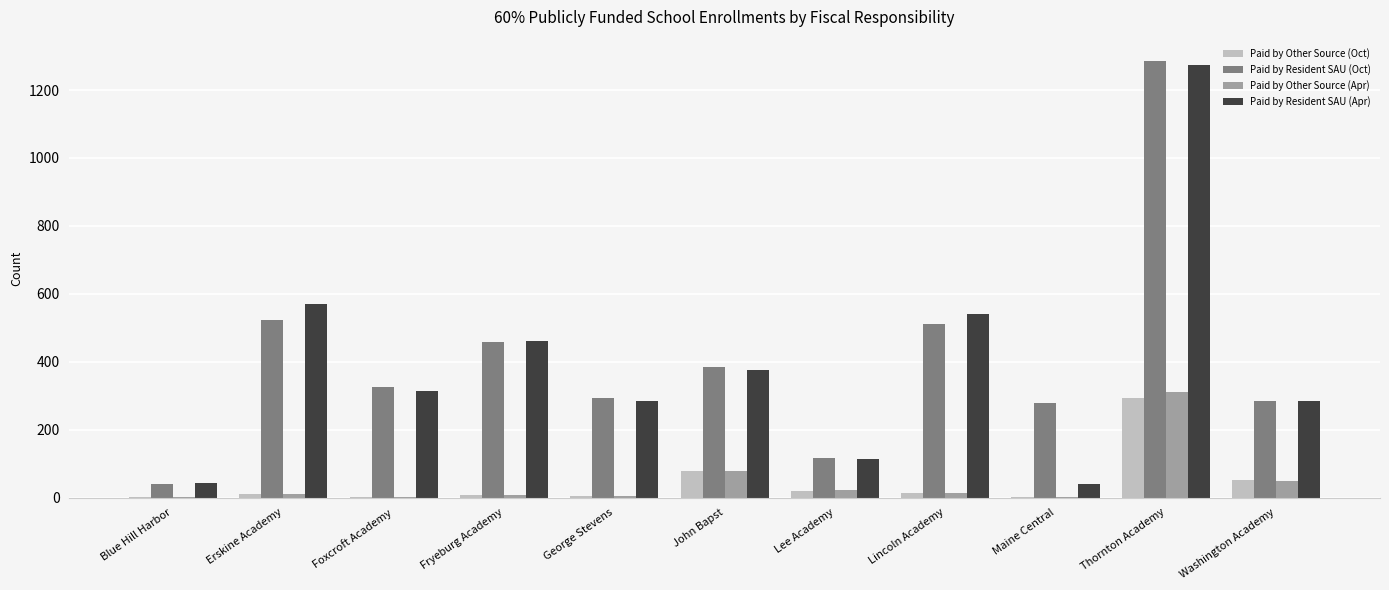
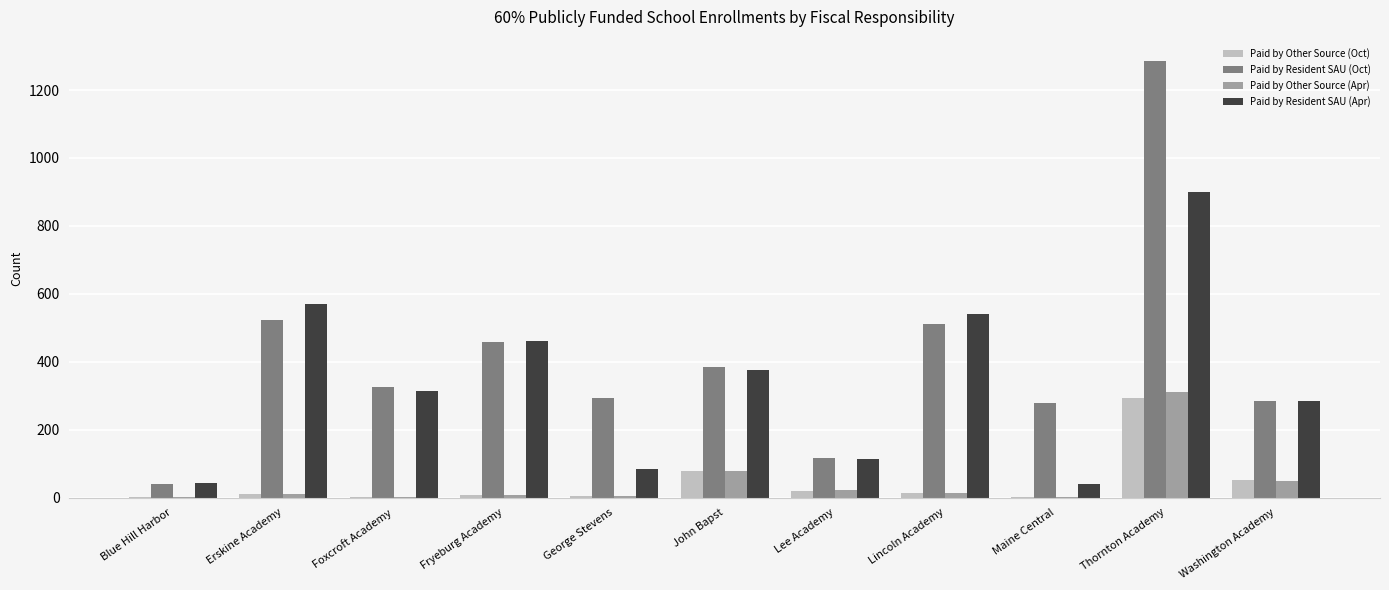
Paid by Resident SAU (Apr), George Stevens: 280 -> 80
Paid by Resident SAU (Apr), Thornton Academy: 1280 -> 900
